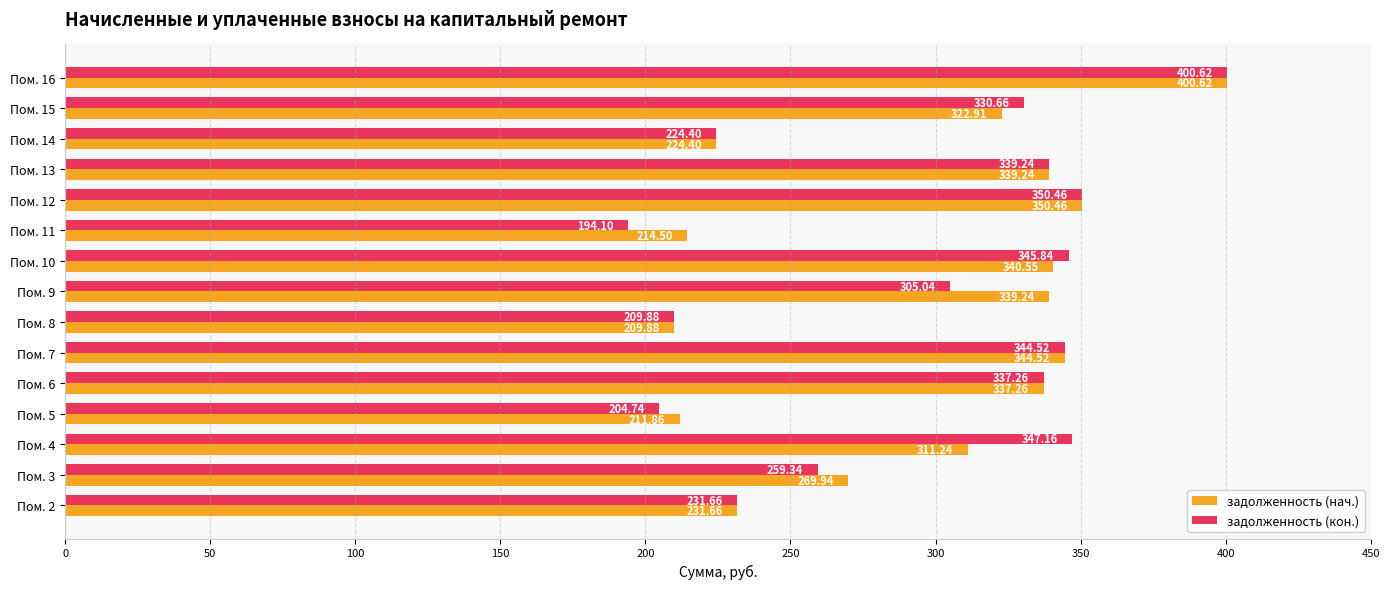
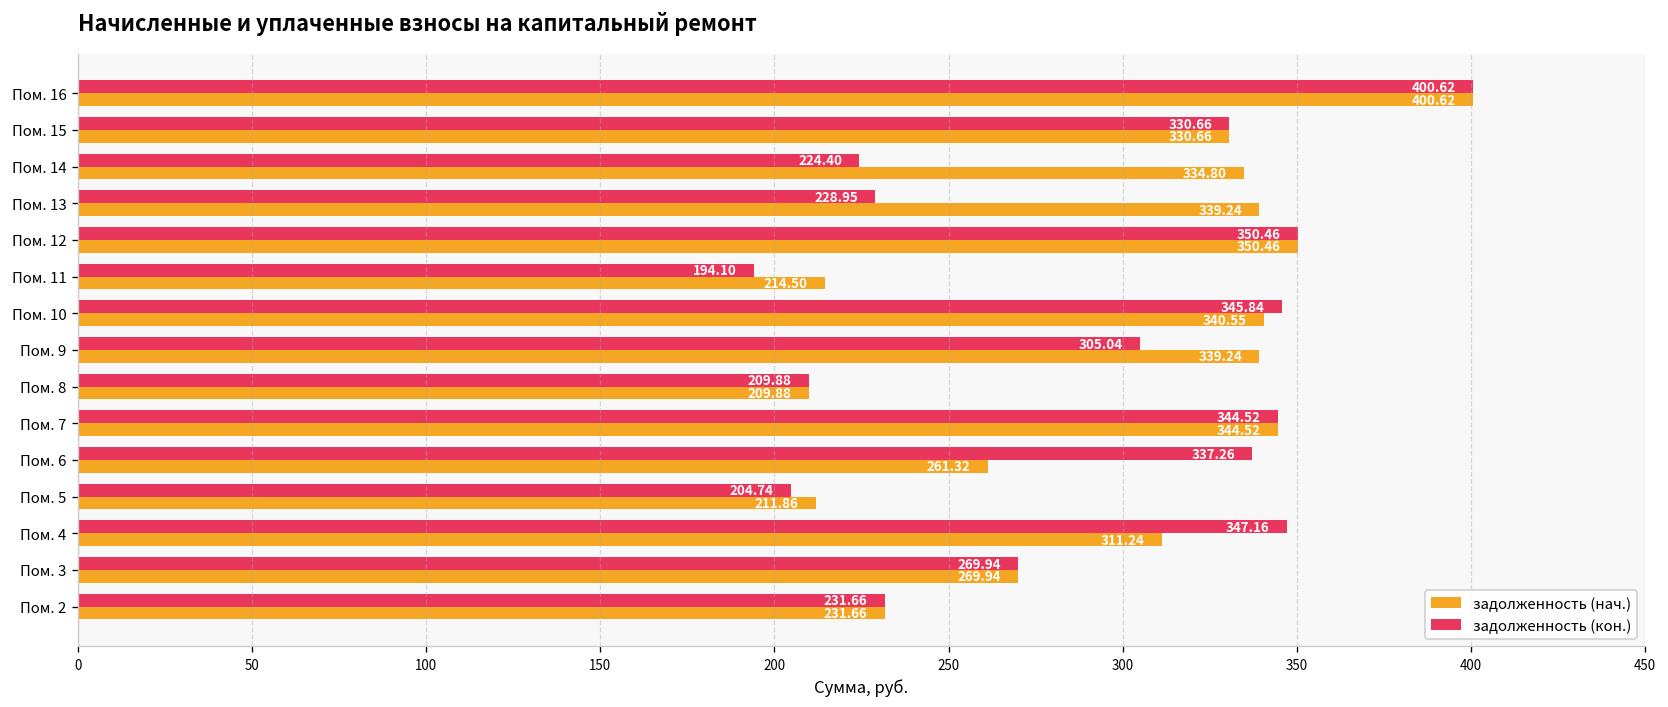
задолженность (нач.), Пом. 15: 322.91 -> 330.66
задолженность (нач.), Пом. 14: 224.40 -> 334.80
задолженность (кон.), Пом. 13: 339.24 -> 228.95
задолженность (нач.), Пом. 6: 337.26 -> 261.32
задолженность (кон.), Пом. 3: 259.34 -> 269.94
